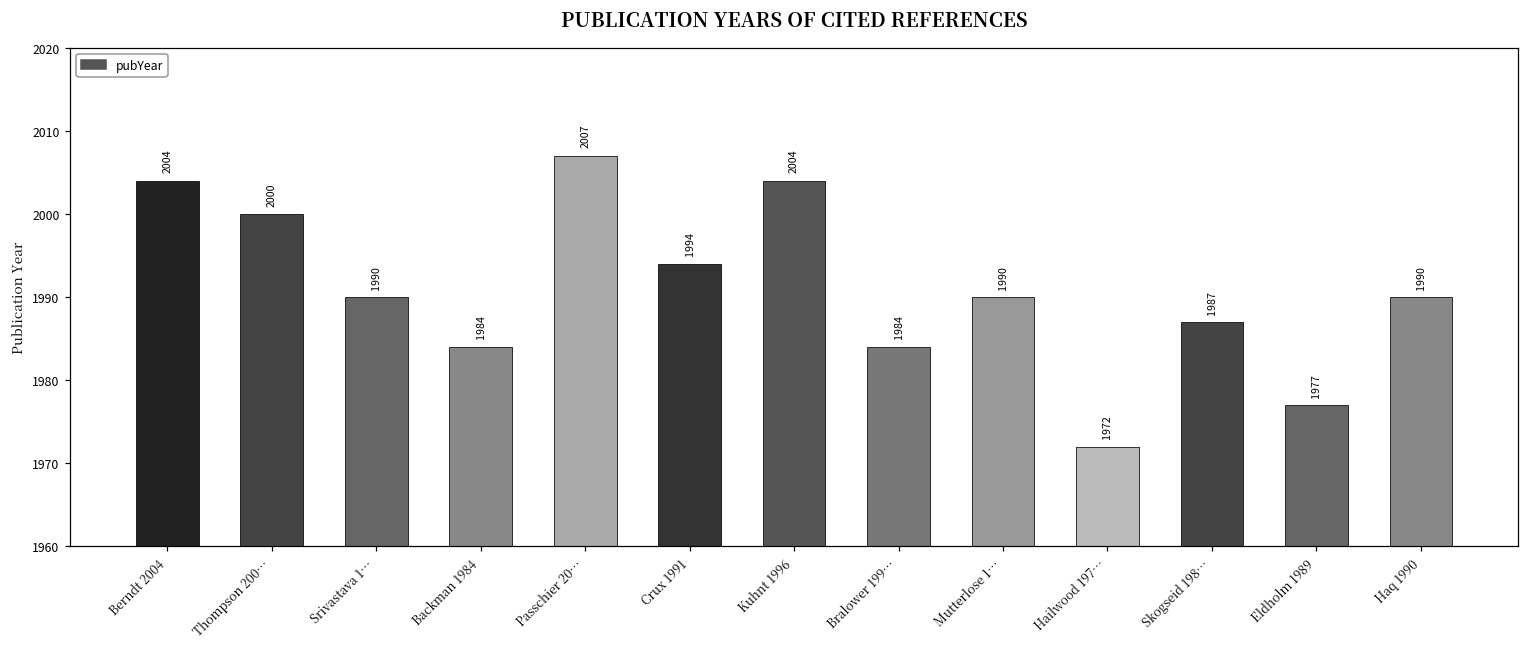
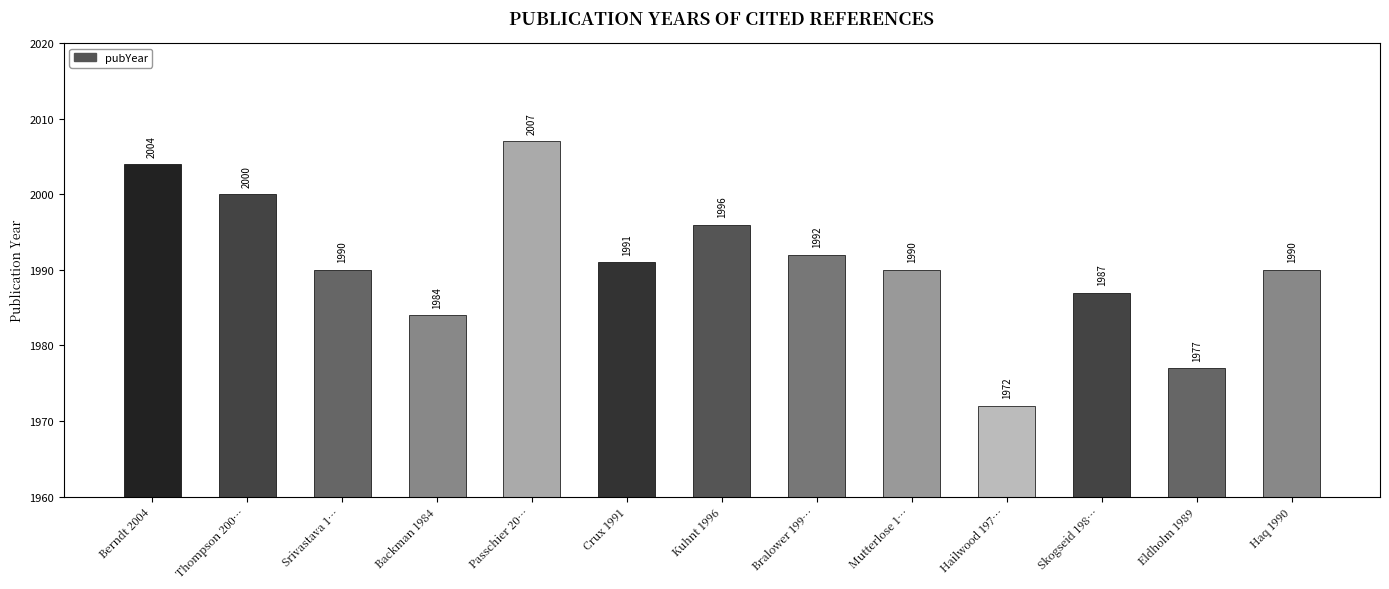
Crux 1991: 1994 -> 1991
Kuhnt 1996: 2004 -> 1996
Bralower 199…: 1984 -> 1992
